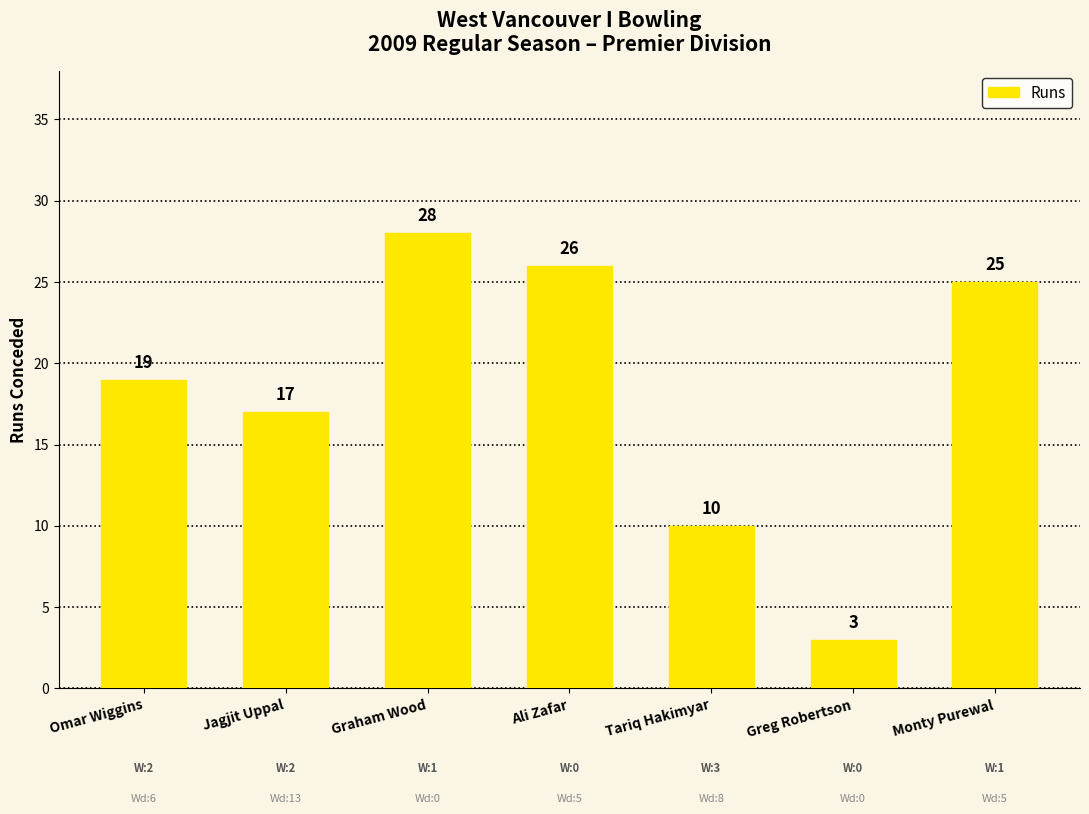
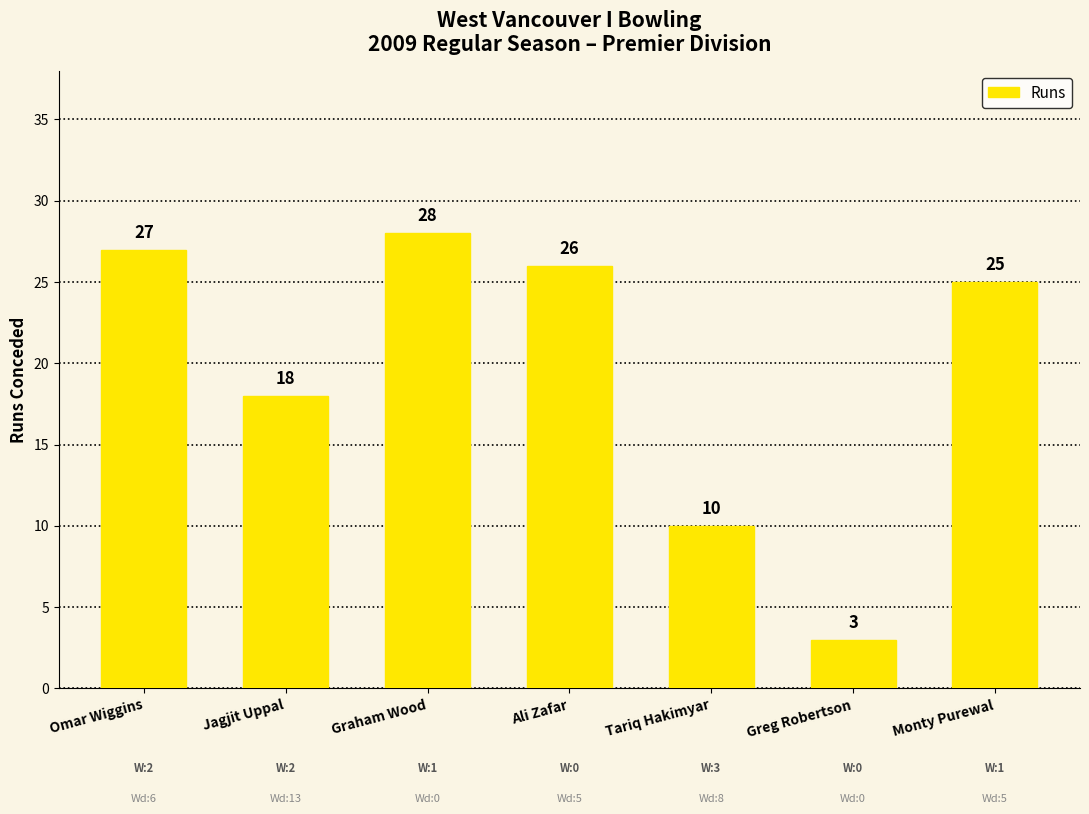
Omar Wiggins: 19 -> 27
Jagjit Uppal: 17 -> 18
